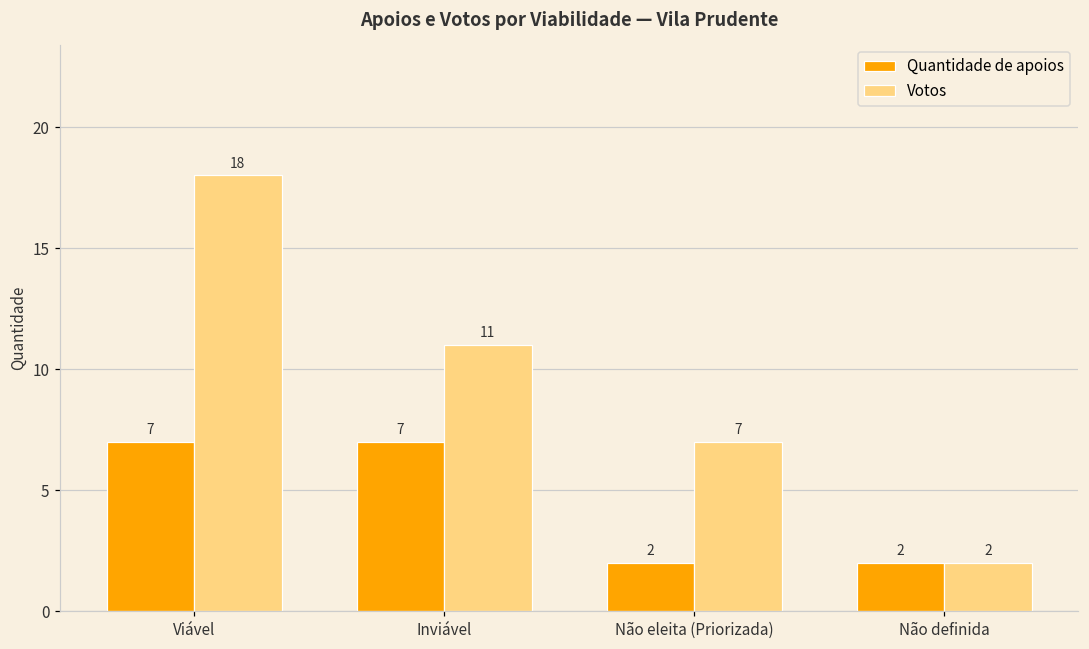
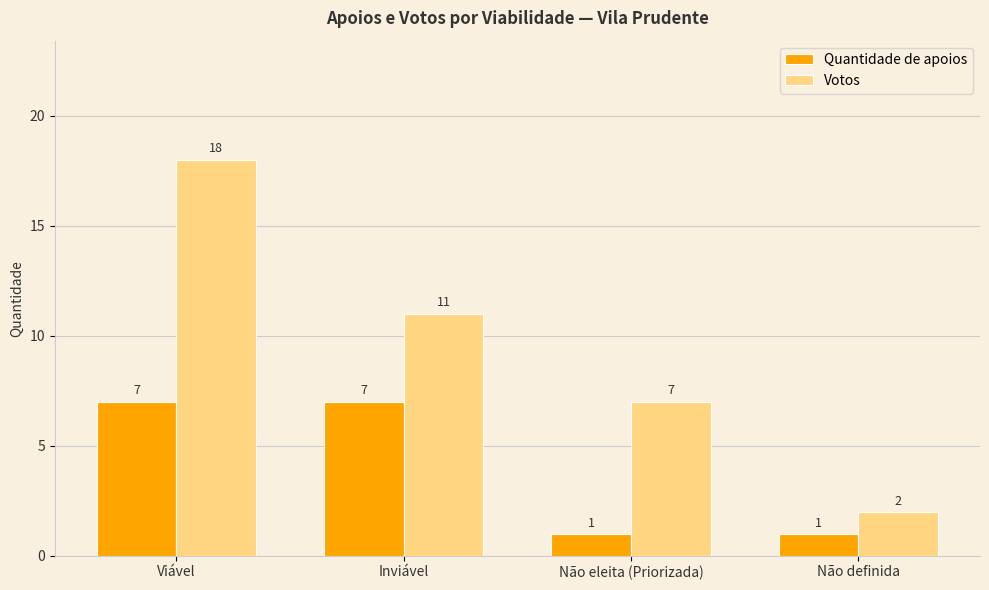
Quantidade de apoios, Não eleita (Priorizada): 2 -> 1
Quantidade de apoios, Não definida: 2 -> 1
